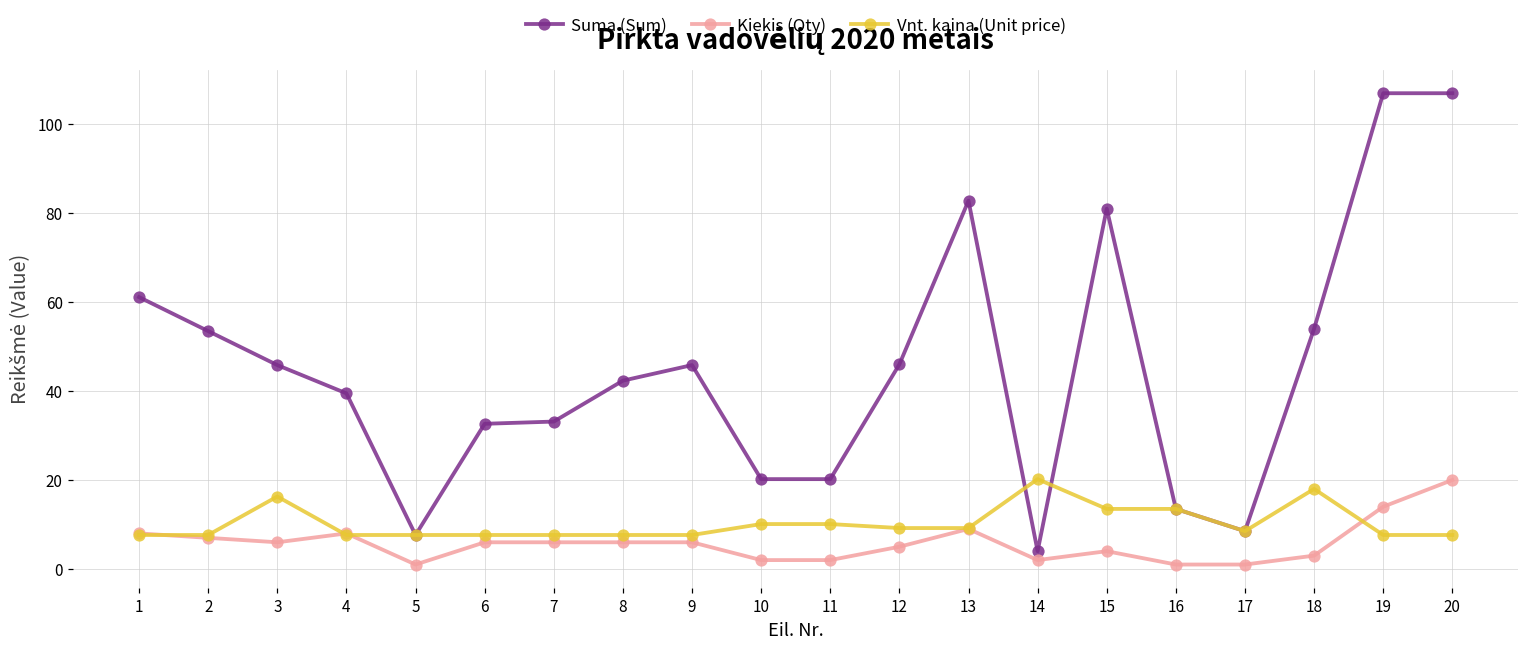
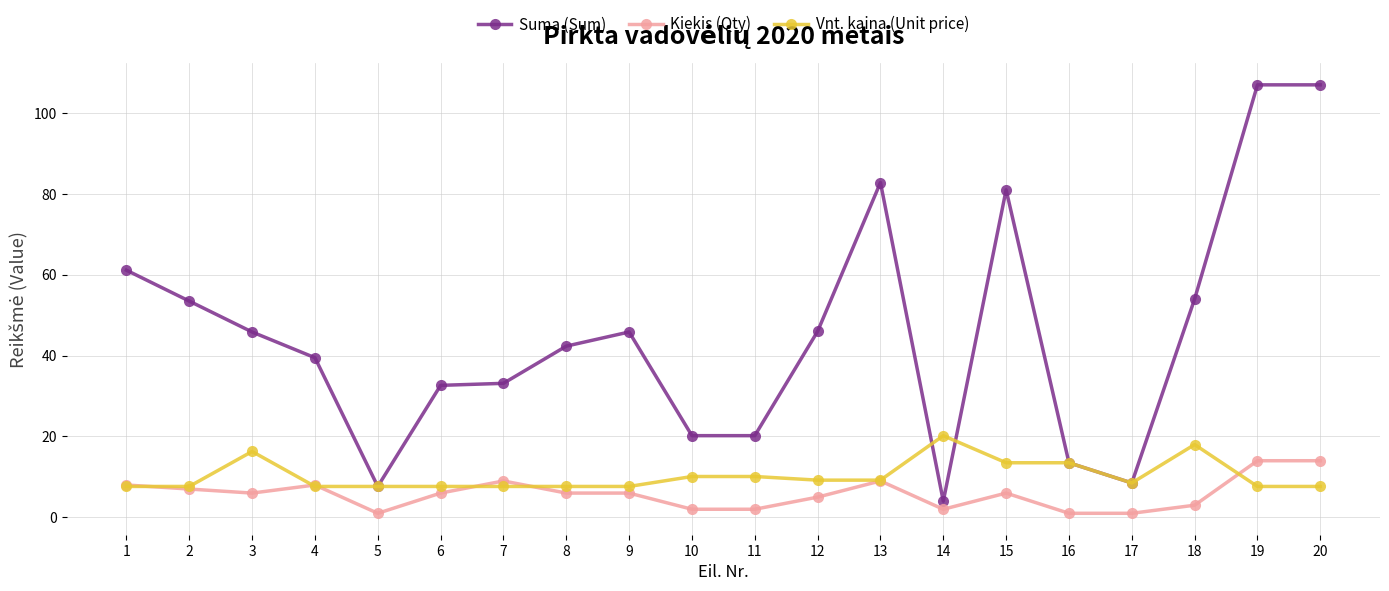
Kiekis (Qty), 7: 6 -> 9
Kiekis (Qty), 15: 4 -> 6
Kiekis (Qty), 20: 20 -> 14
